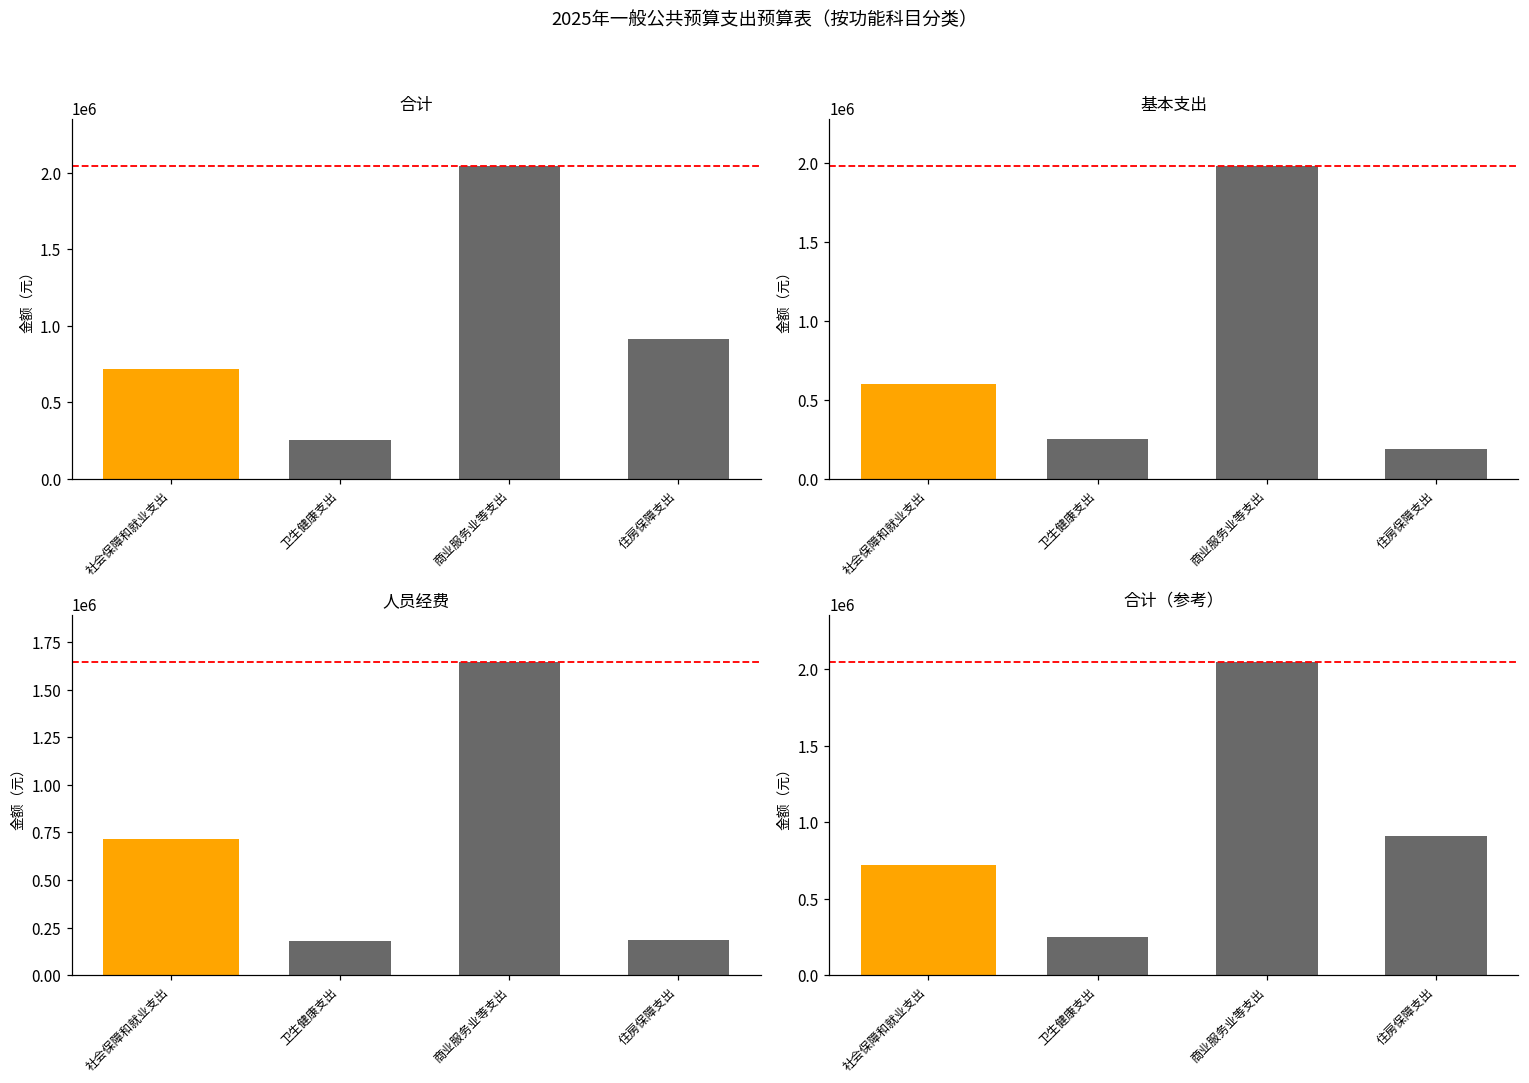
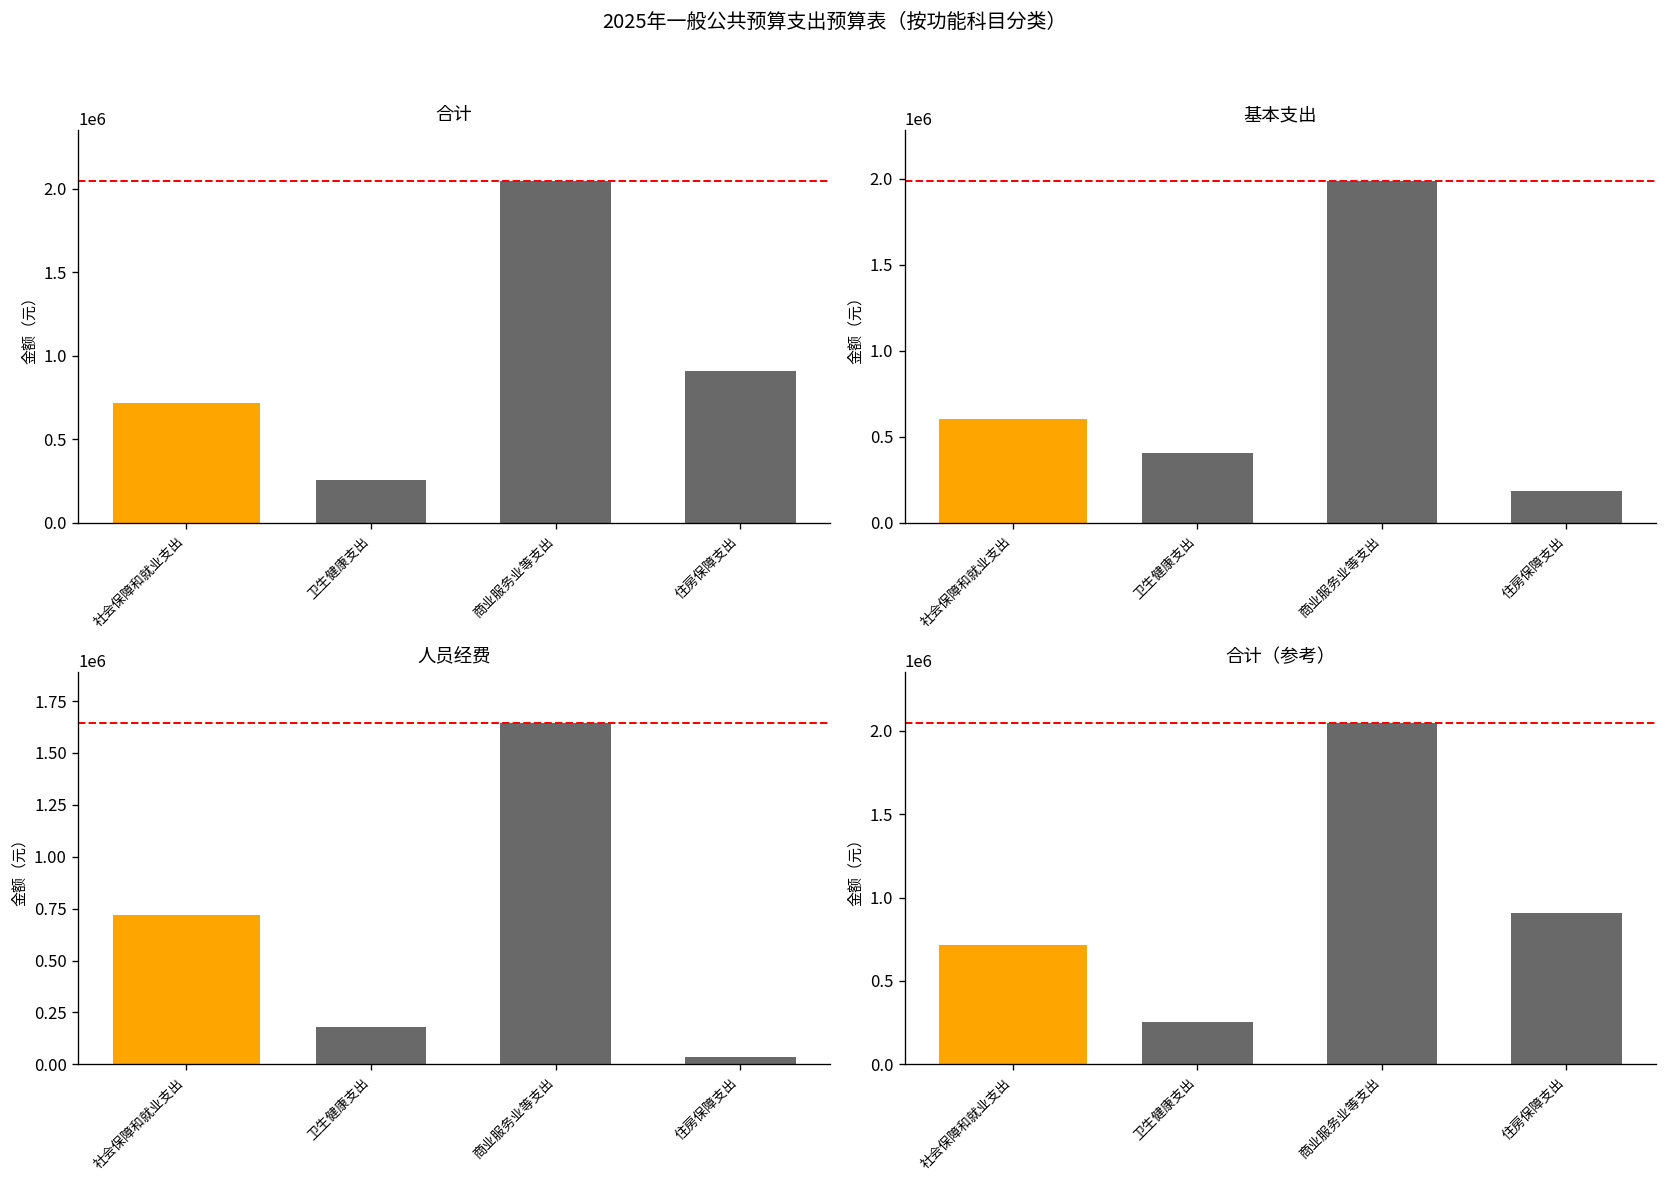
基本支出, 卫生健康支出: 250000 -> 400000
人员经费, 住房保障支出: 180000 -> 30000
